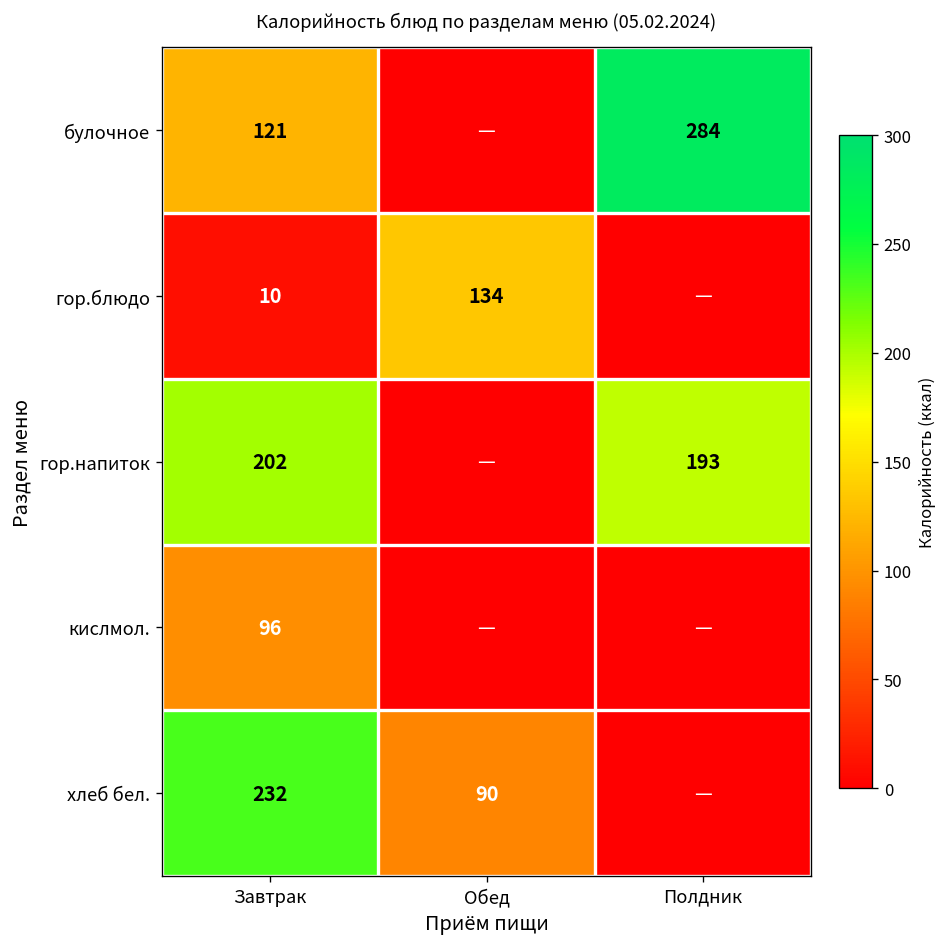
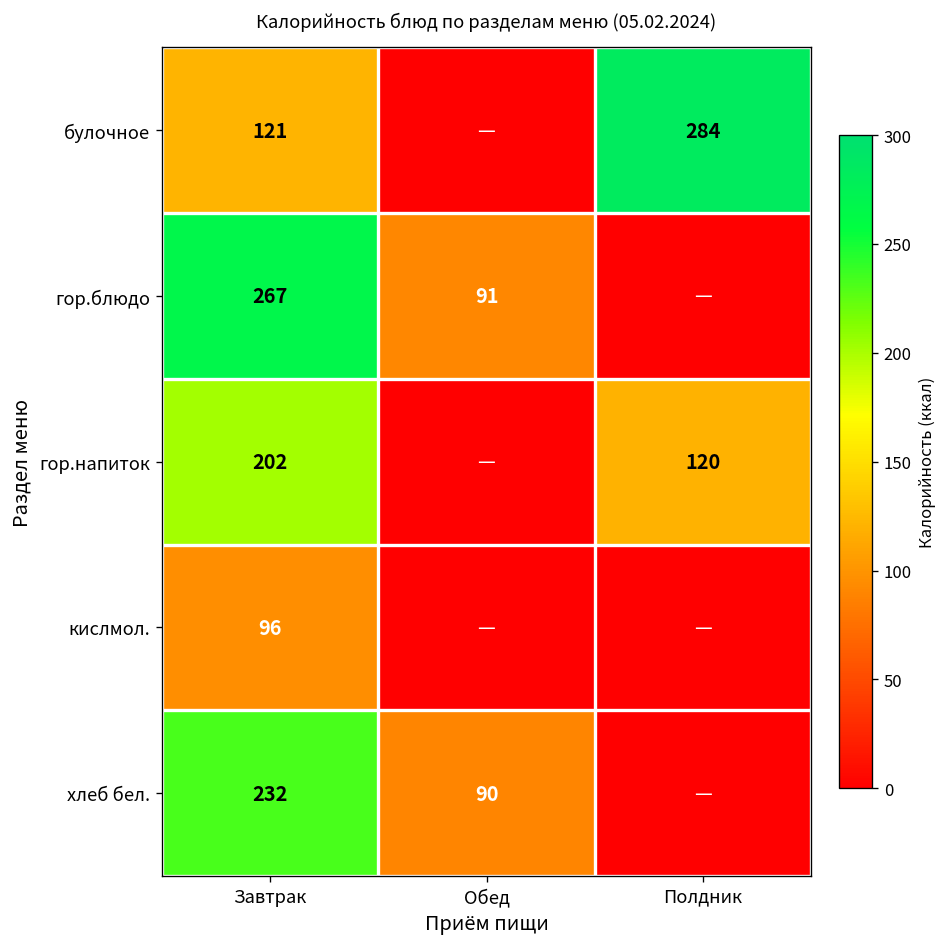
гор.блюдо, Завтрак: 10 -> 267
гор.блюдо, Обед: 134 -> 91
гор.напиток, Полдник: 193 -> 120
